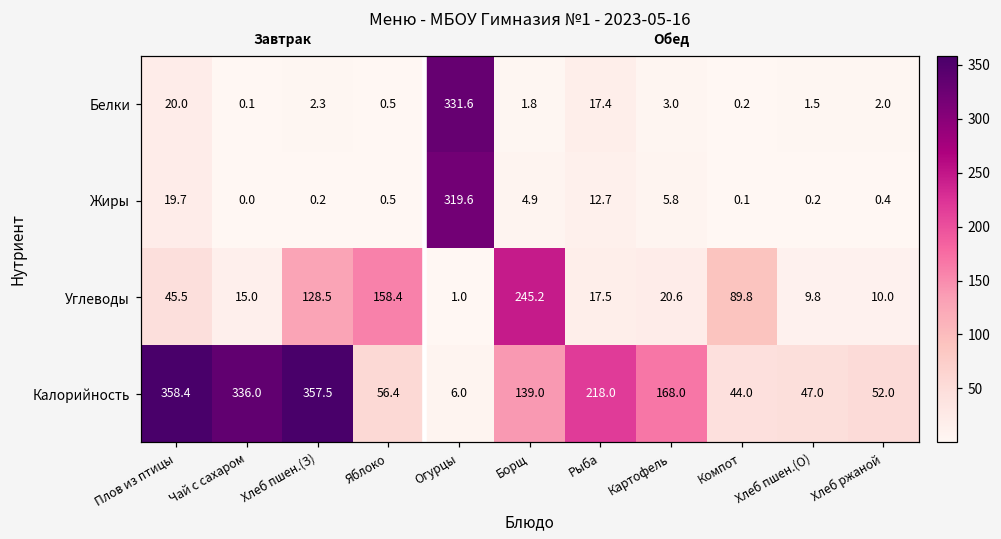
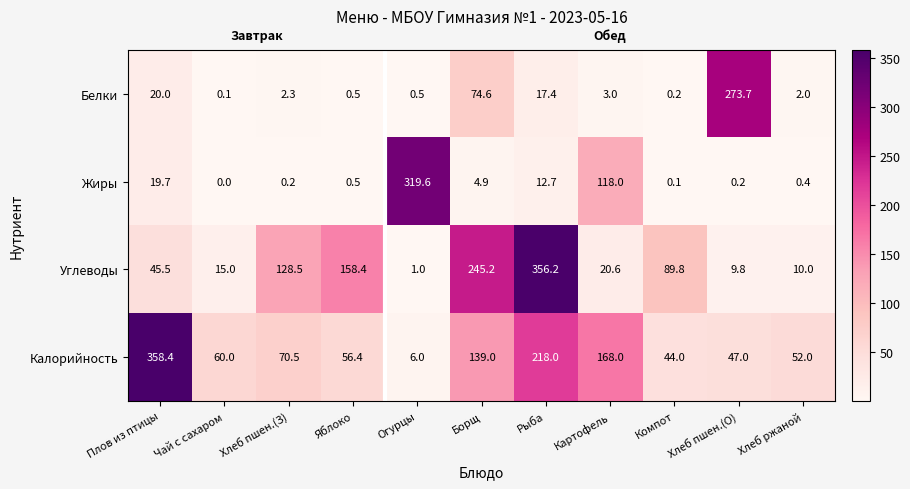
Белки, Огурцы: 331.6 -> 0.5
Белки, Борщ: 1.8 -> 74.6
Белки, Хлеб пшен.(О): 1.5 -> 273.7
Жиры, Картофель: 5.8 -> 118.0
Углеводы, Рыба: 17.5 -> 356.2
Калорийность, Чай с сахаром: 336.0 -> 60.0
Калорийность, Хлеб пшен.(З): 357.5 -> 70.5
